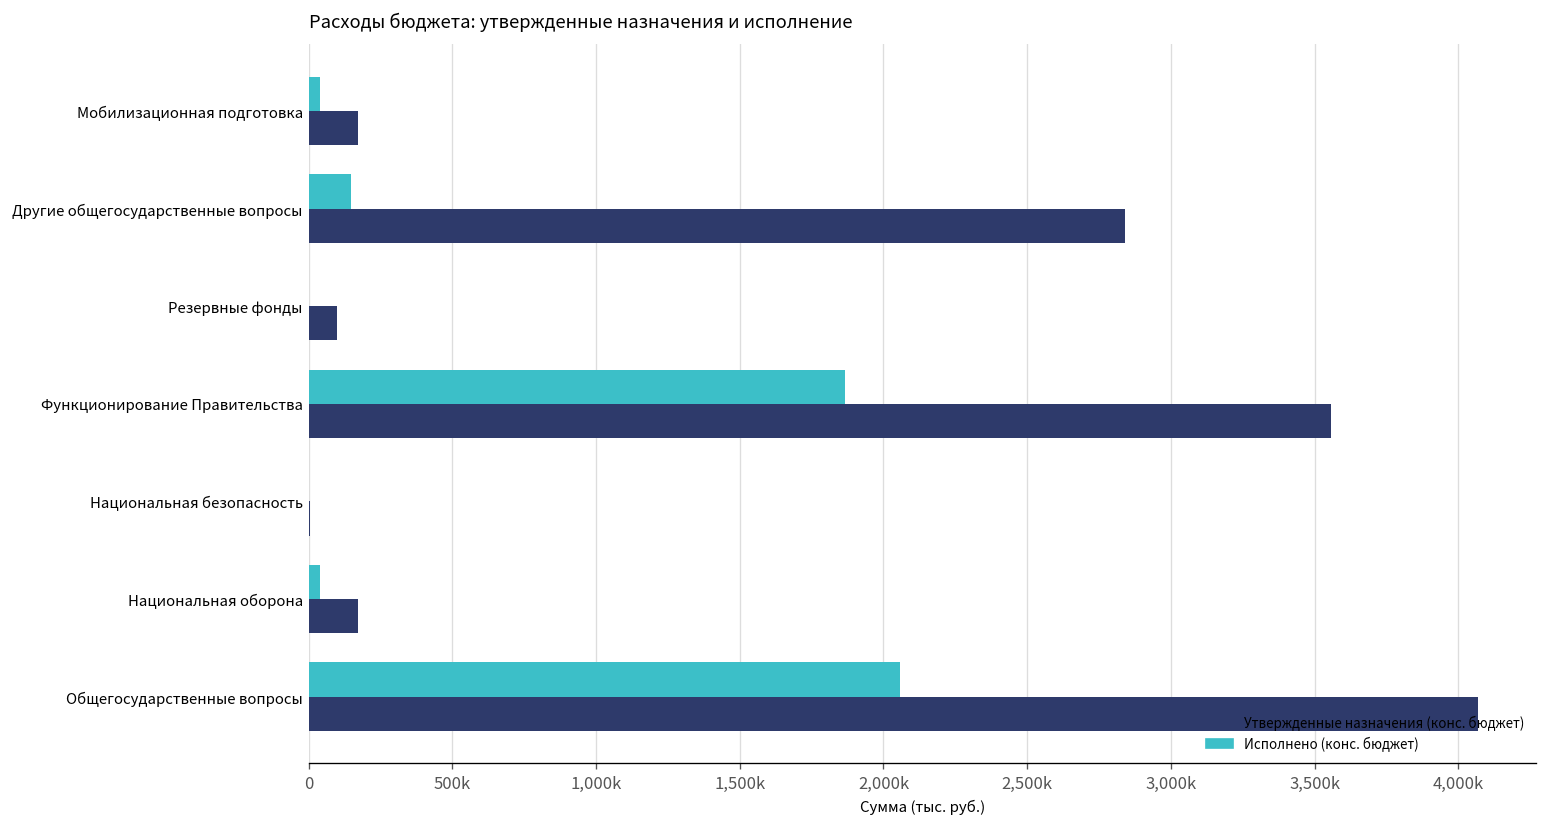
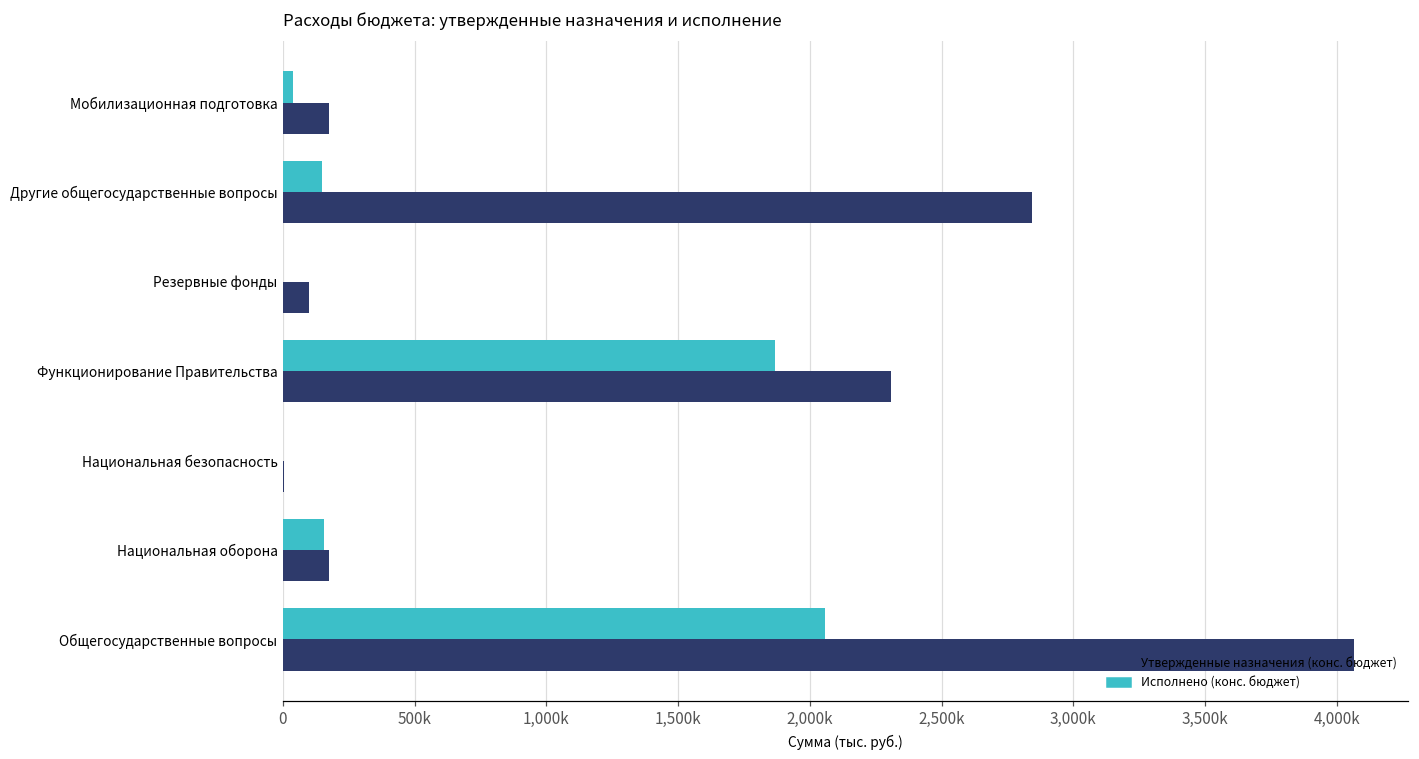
Утвержденные назначения (конс. бюджет), Функционирование Правительства: 3,560,000 -> 2,310,000
Исполнено (конс. бюджет), Национальная оборона: 40,000 -> 160,000
